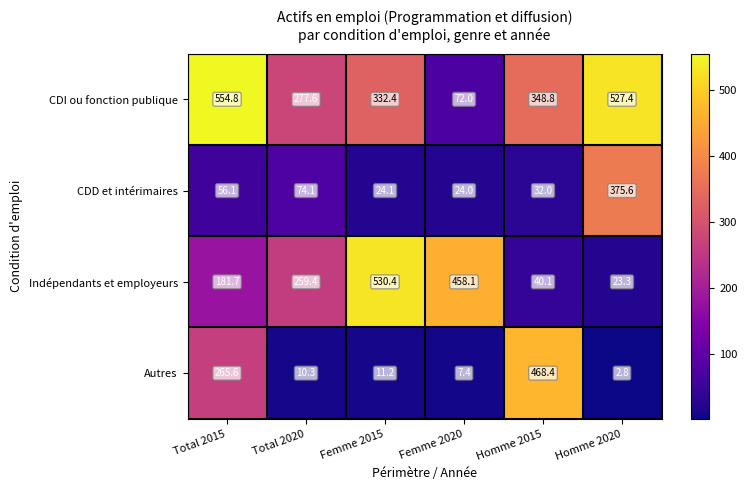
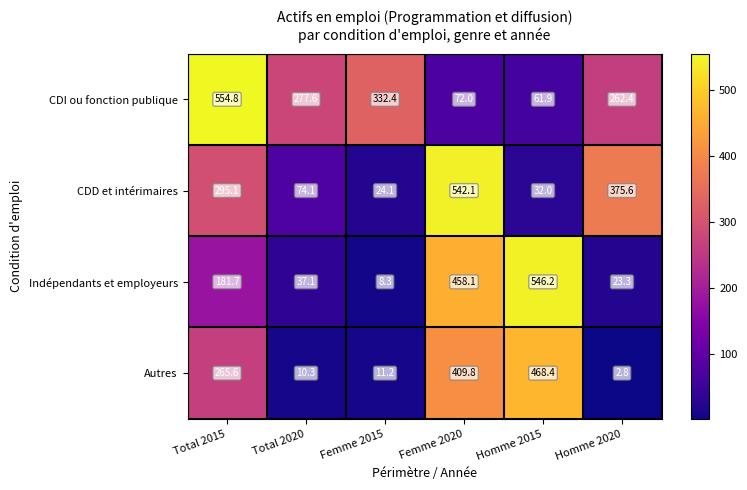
CDI ou fonction publique, Homme 2015: 348.8 -> 61.9
CDI ou fonction publique, Homme 2020: 527.4 -> 262.4
CDD et intérimaires, Total 2015: 56.1 -> 295.1
CDD et intérimaires, Femme 2020: 24.0 -> 542.1
Indépendants et employeurs, Total 2020: 259.4 -> 37.1
Indépendants et employeurs, Femme 2015: 530.4 -> 8.3
Indépendants et employeurs, Homme 2015: 40.1 -> 546.2
Autres, Femme 2020: 7.4 -> 409.8
